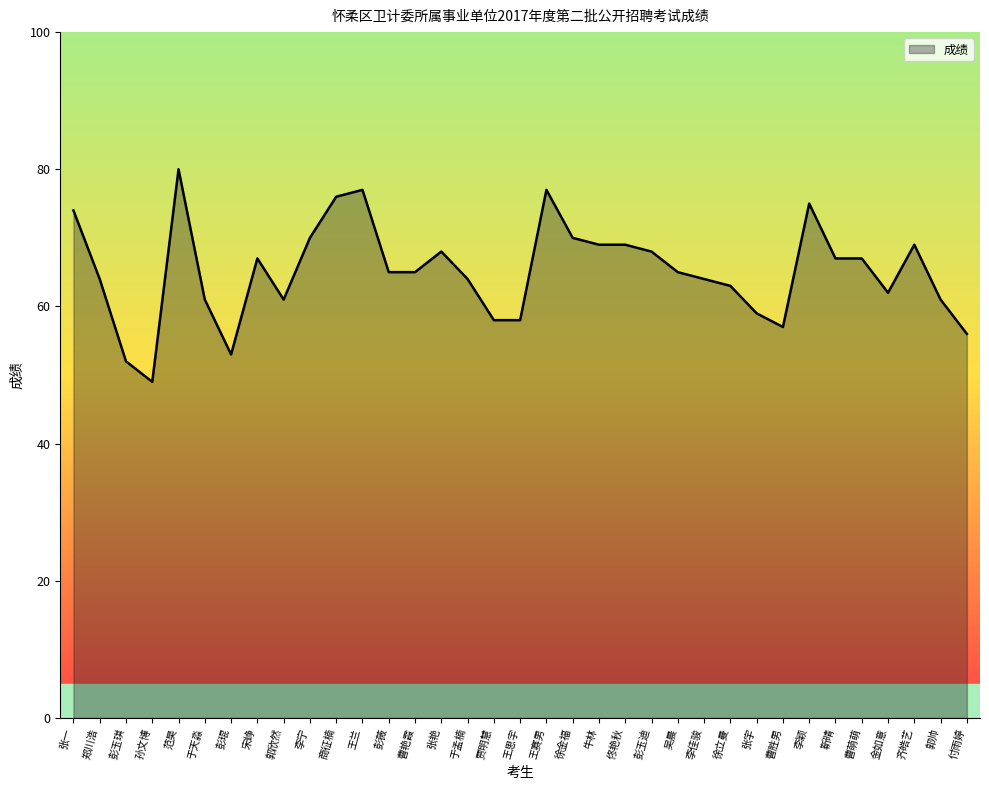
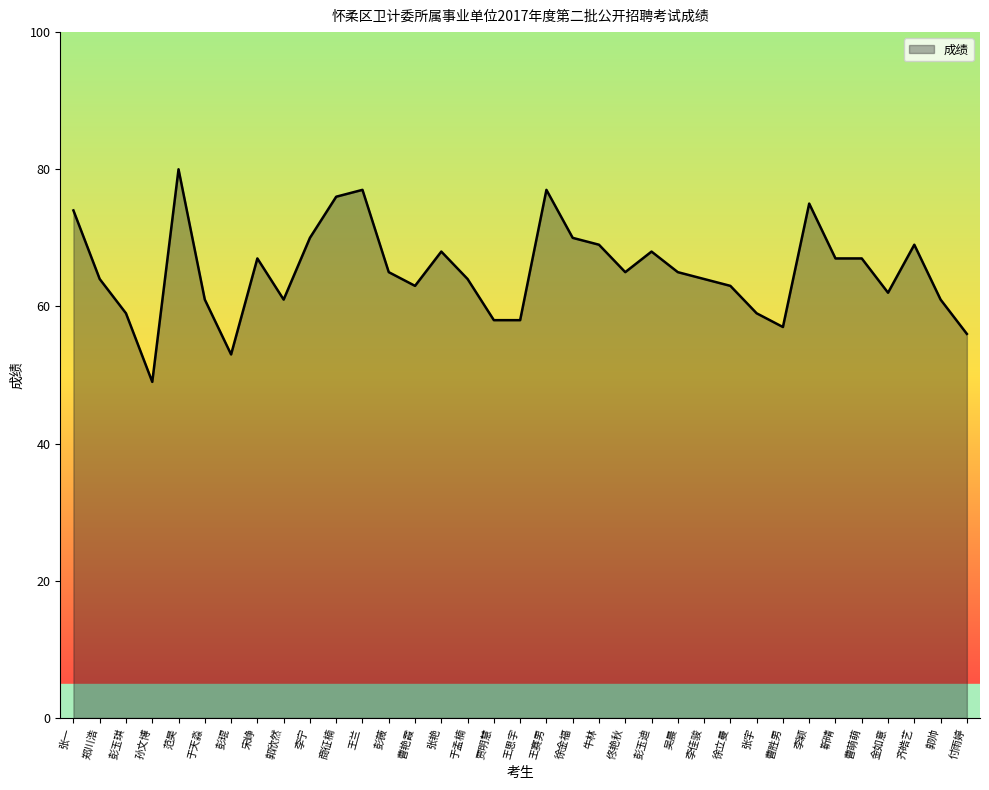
彭玉琪: 52 -> 59
曹艳霞: 65 -> 63
佟艳秋: 69 -> 65
